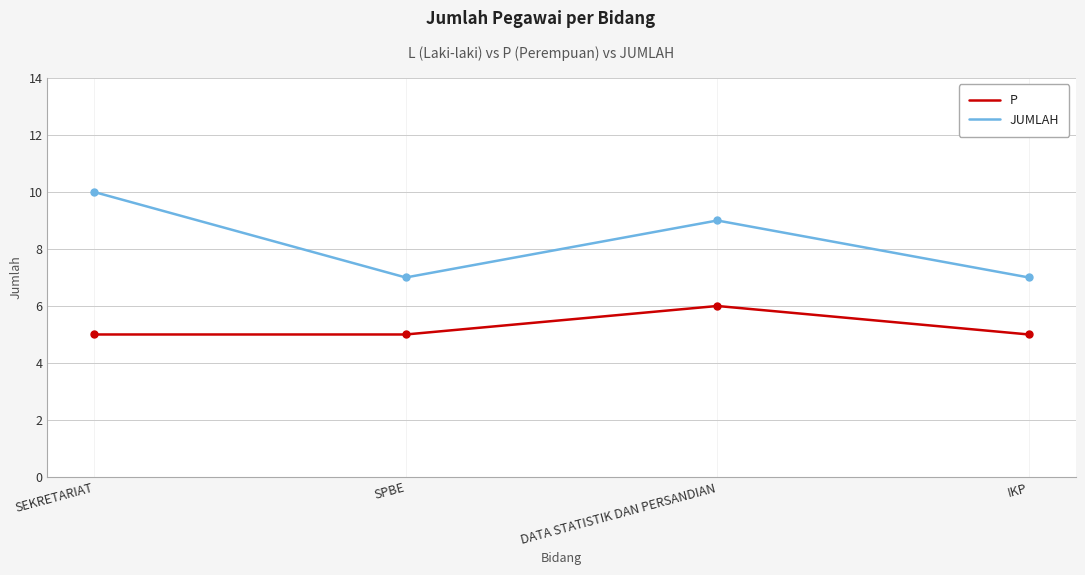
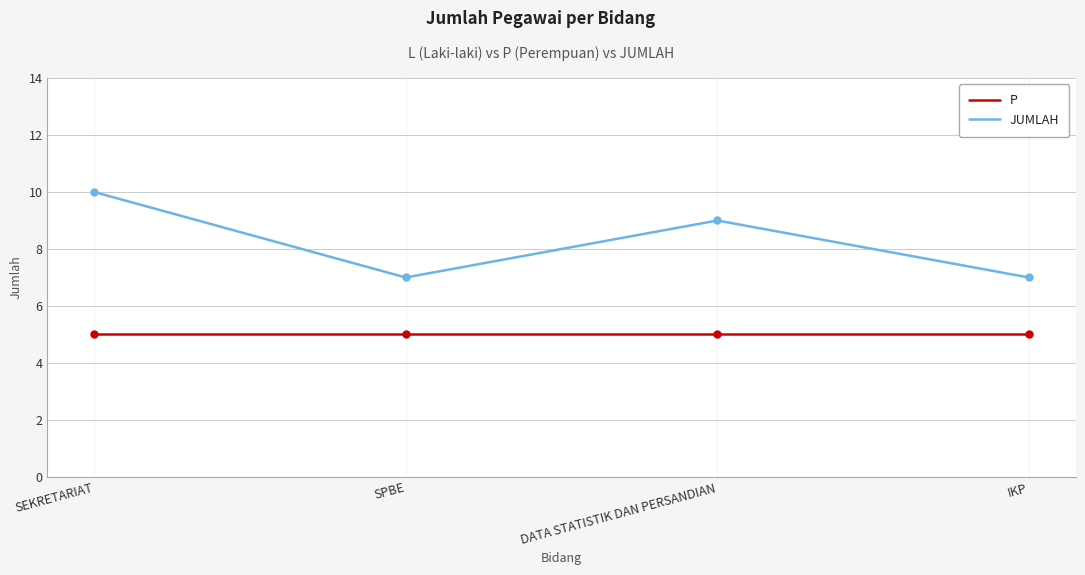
P, DATA STATISTIK DAN PERSANDIAN: 6 -> 5
